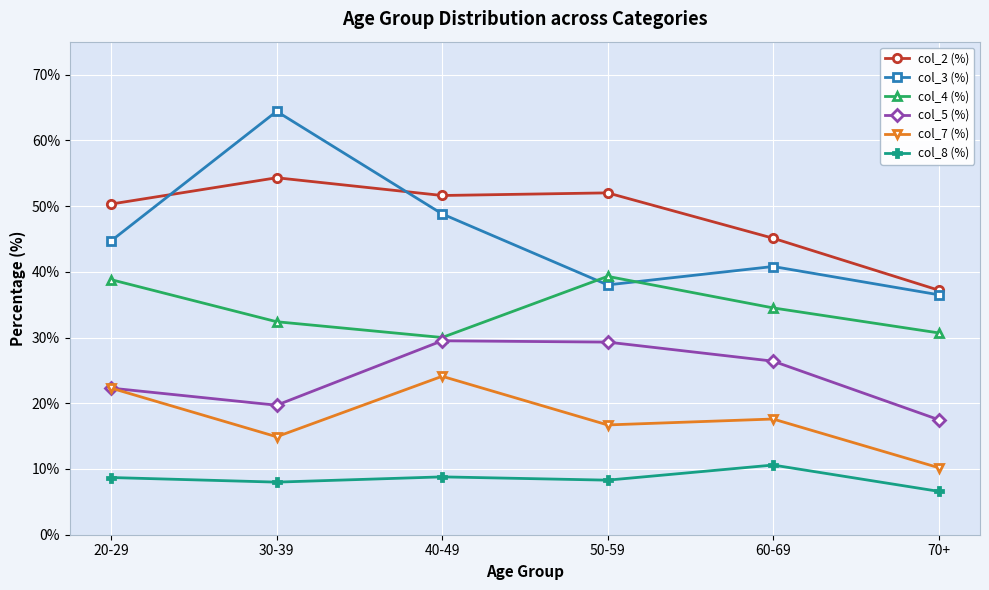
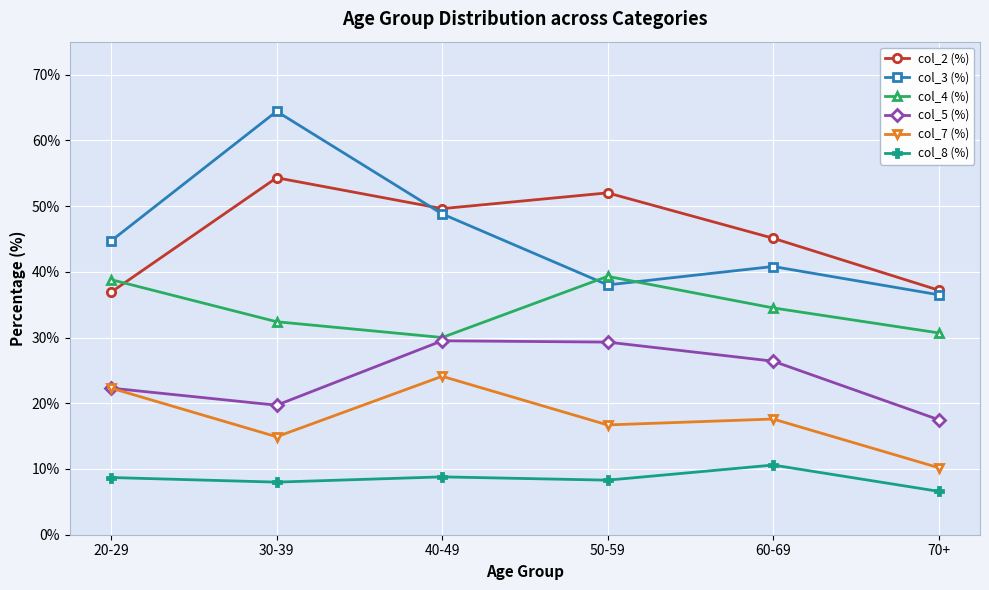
col_2 (%), 20-29: 50% -> 37%
col_2 (%), 40-49: 52% -> 50%
